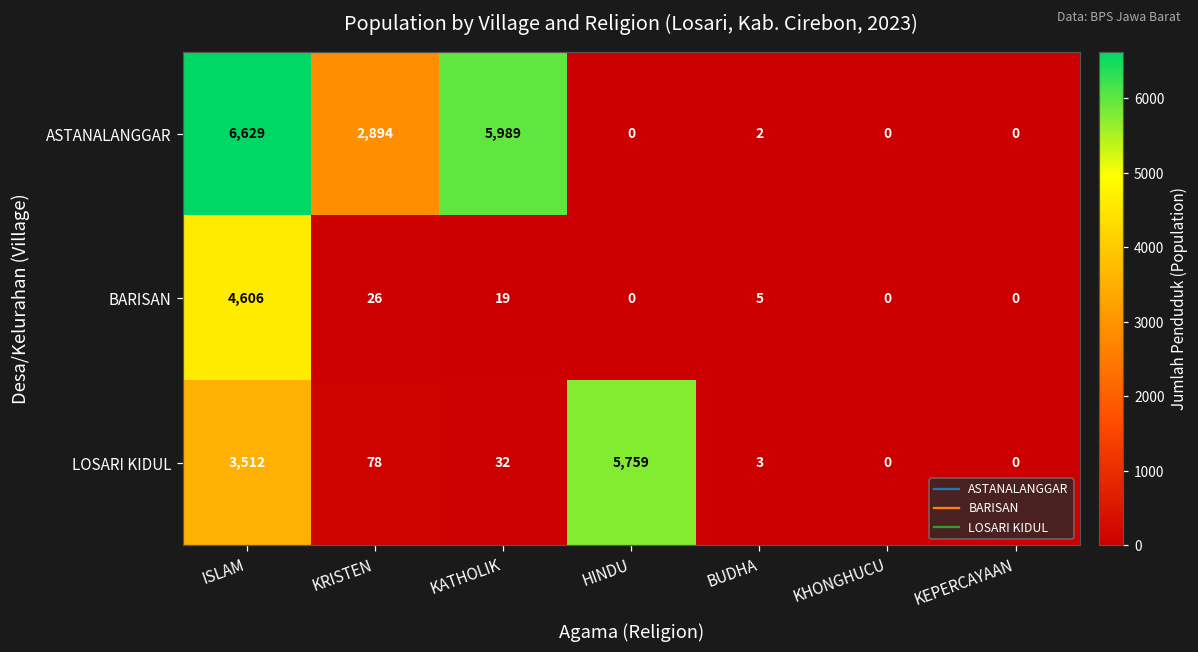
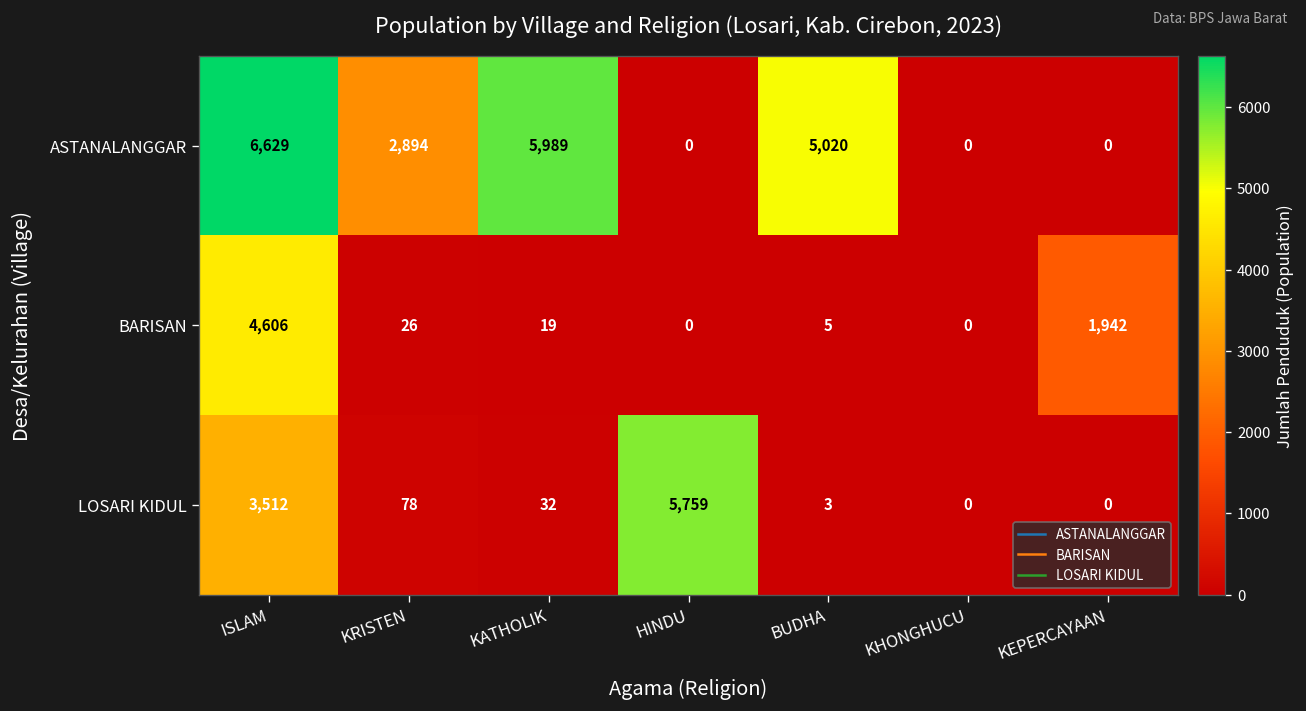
ASTANALANGGAR, BUDHA: 2 -> 5,020
BARISAN, KEPERCAYAAN: 0 -> 1,942
